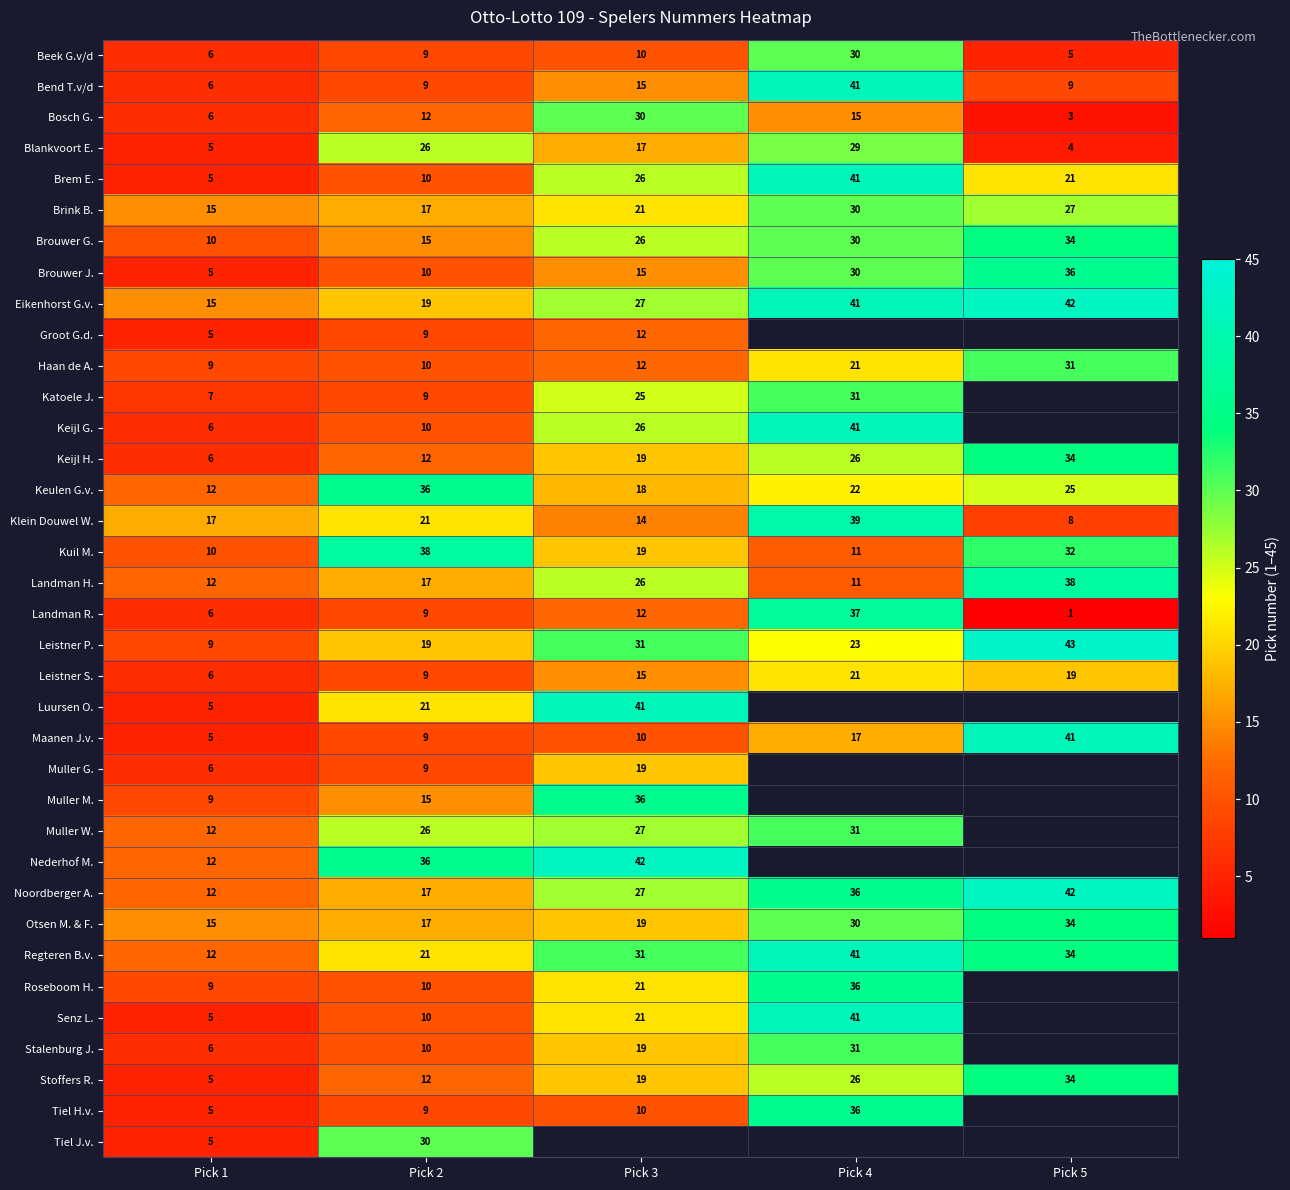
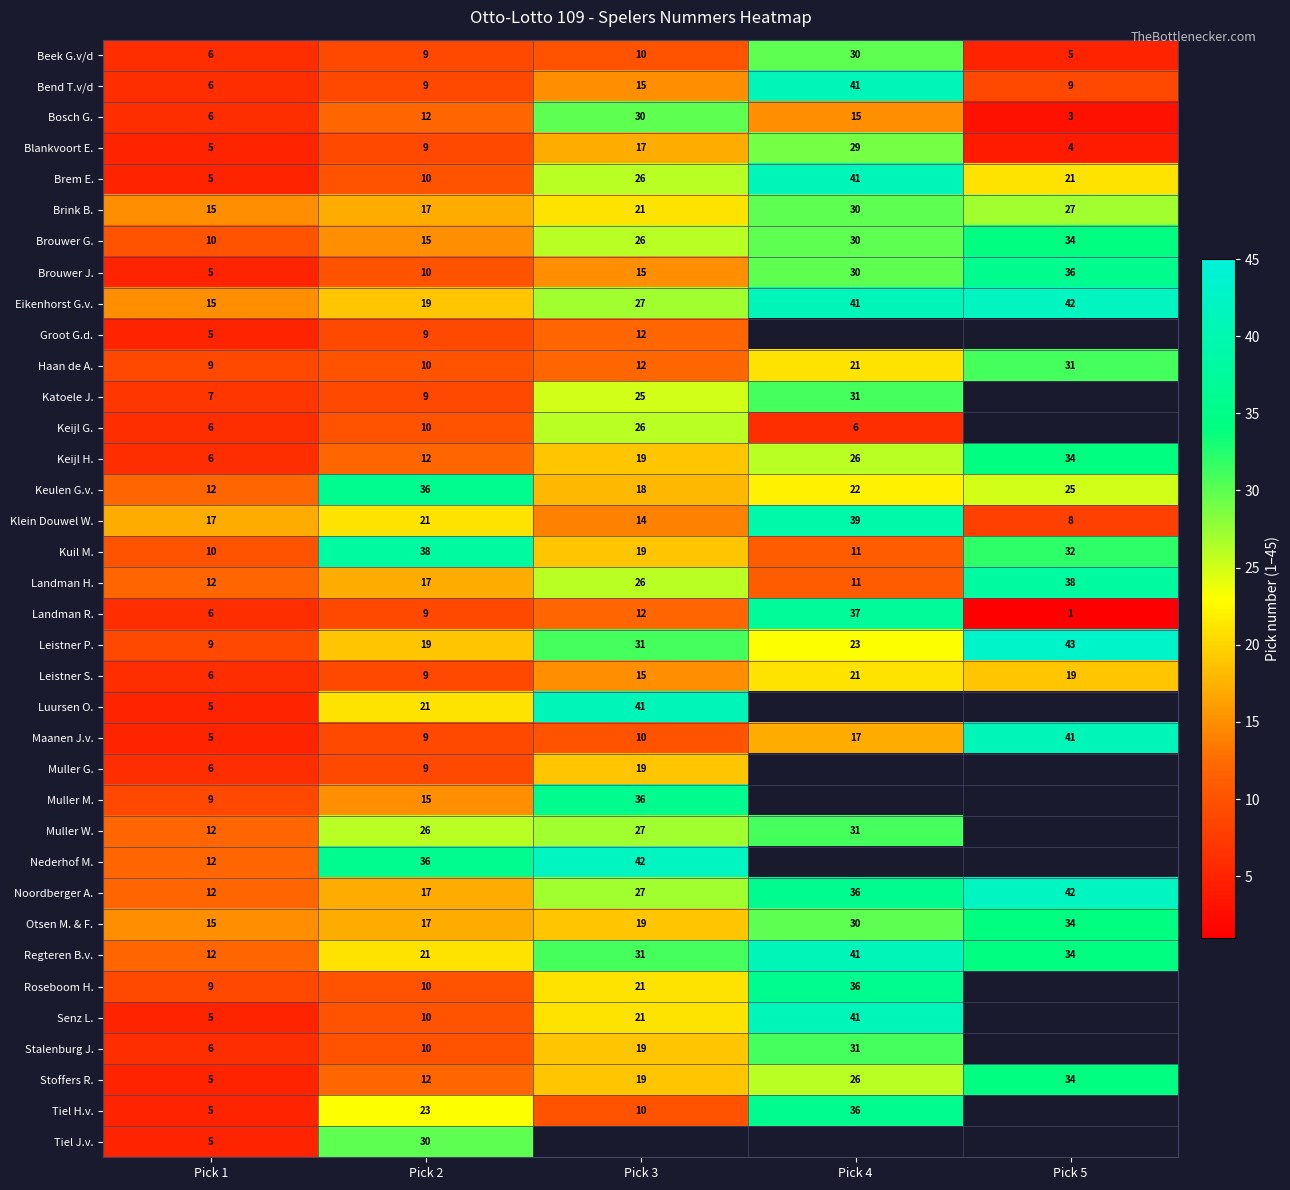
Blankvoort E., Pick 2: 26 -> 9
Keijl G., Pick 4: 41 -> 6
Tiel H.v., Pick 2: 9 -> 23
